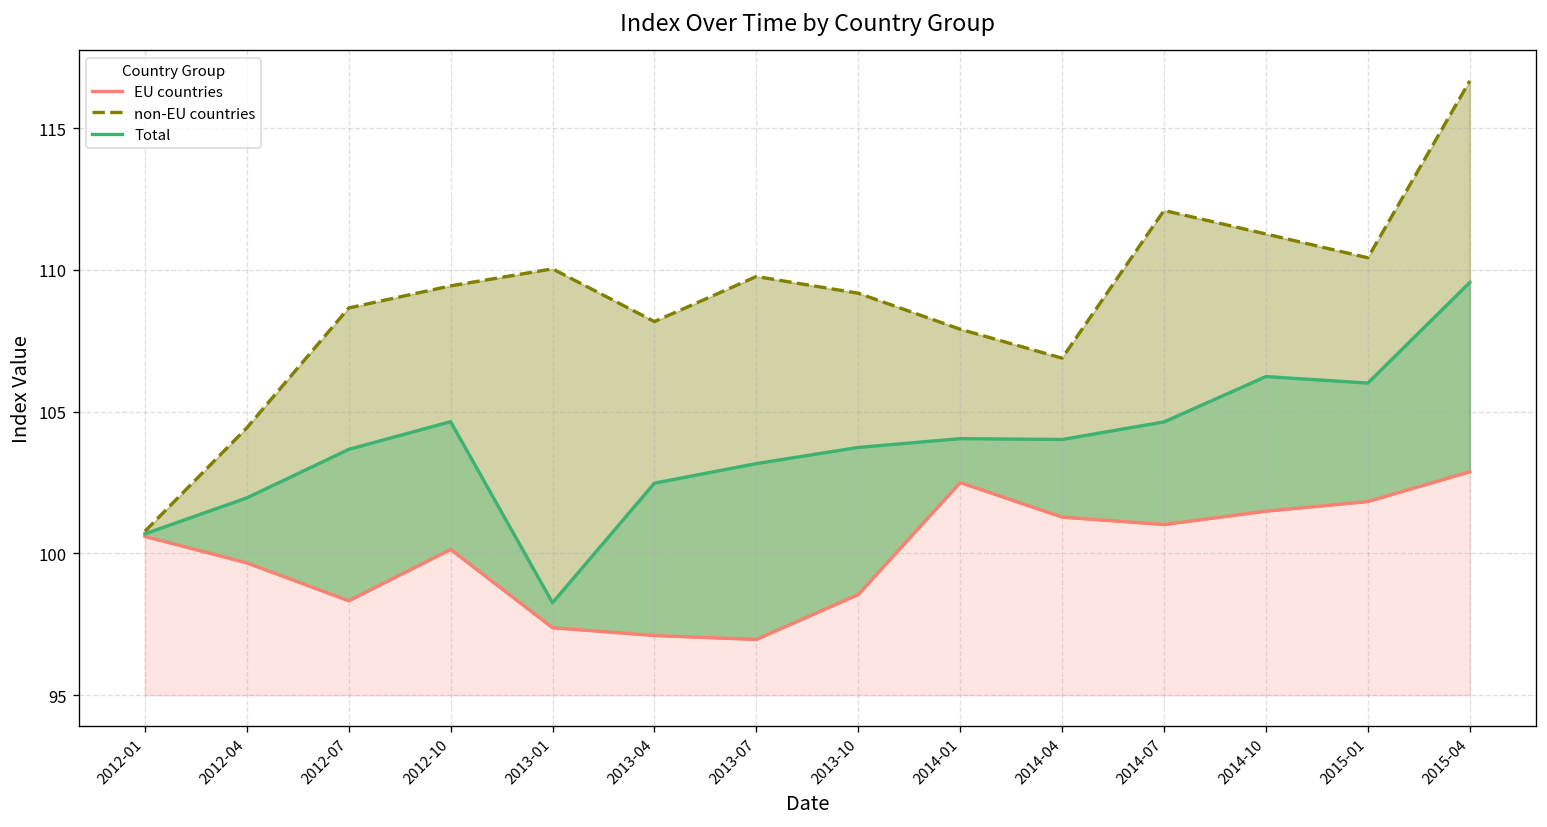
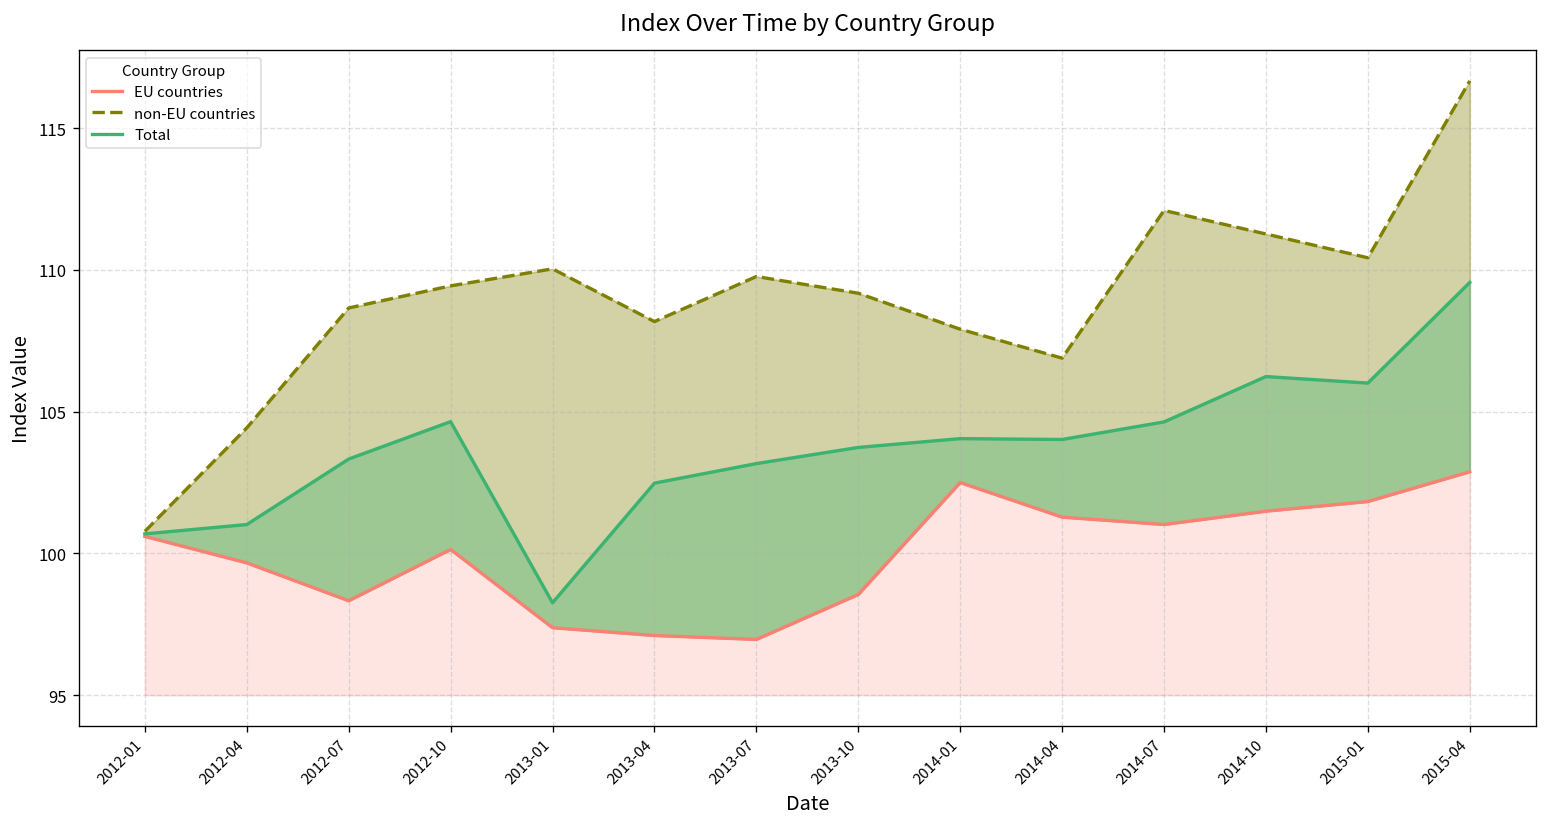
Total, 2012-04: 102.0 -> 101.0
Total, 2012-07: 103.7 -> 103.3
